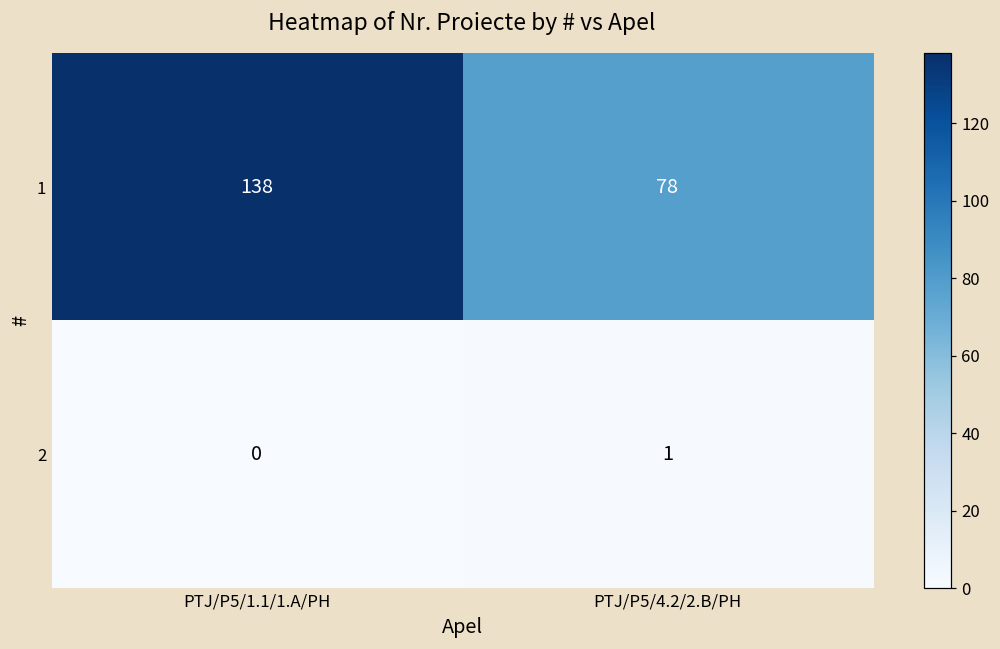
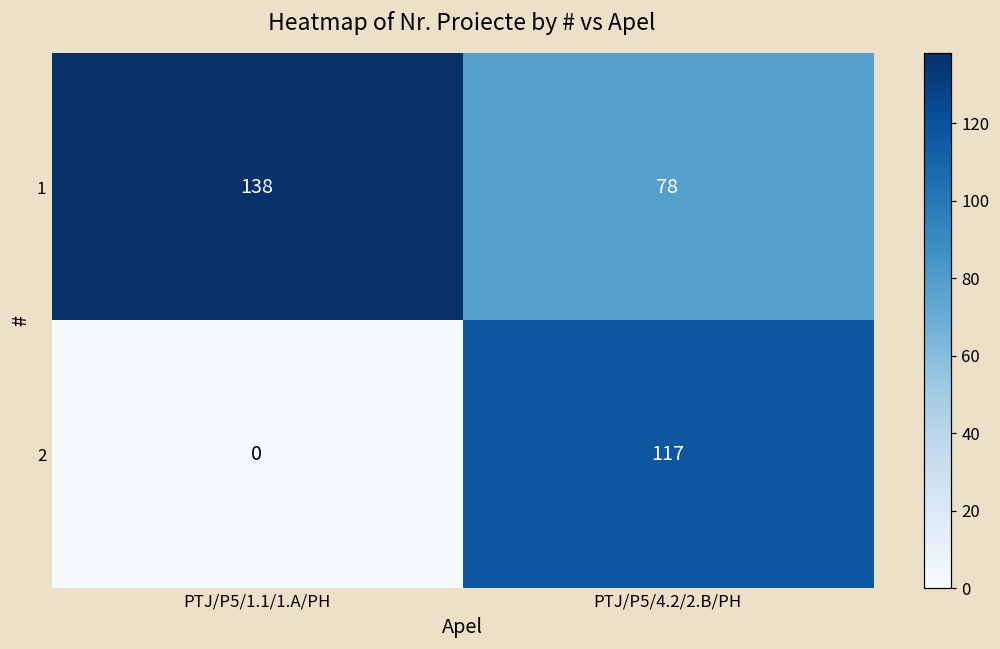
2, PTJ/P5/4.2/2.B/PH: 1 -> 117
